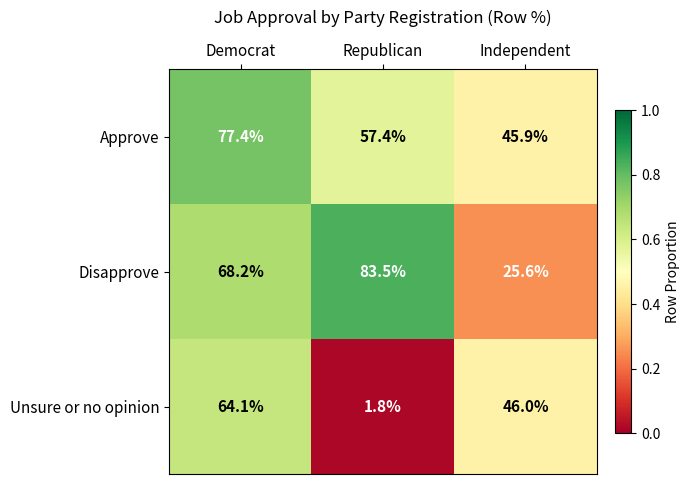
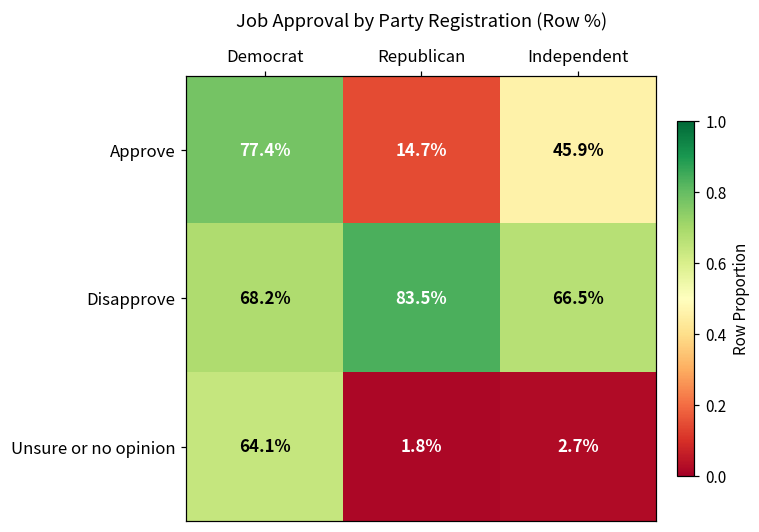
Approve, Republican: 57.4% -> 14.7%
Disapprove, Independent: 25.6% -> 66.5%
Unsure or no opinion, Independent: 46.0% -> 2.7%
